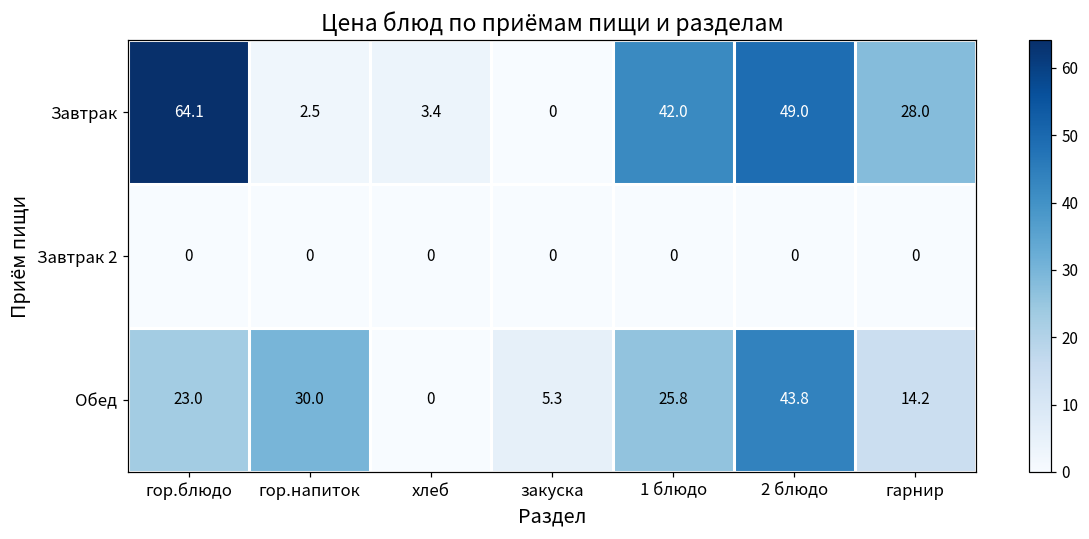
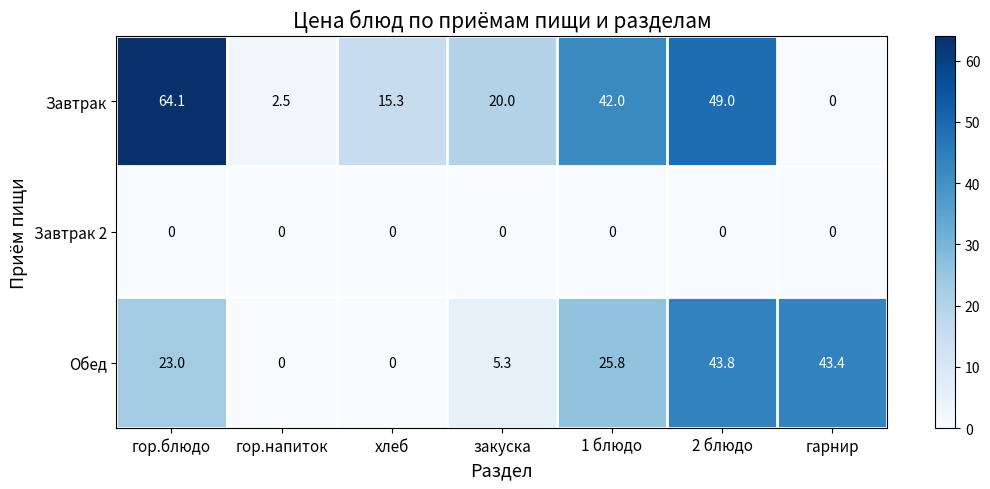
Завтрак, хлеб: 3.4 -> 15.3
Завтрак, закуска: 0 -> 20.0
Завтрак, гарнир: 28.0 -> 0
Обед, гор.напиток: 30.0 -> 0
Обед, гарнир: 14.2 -> 43.4
